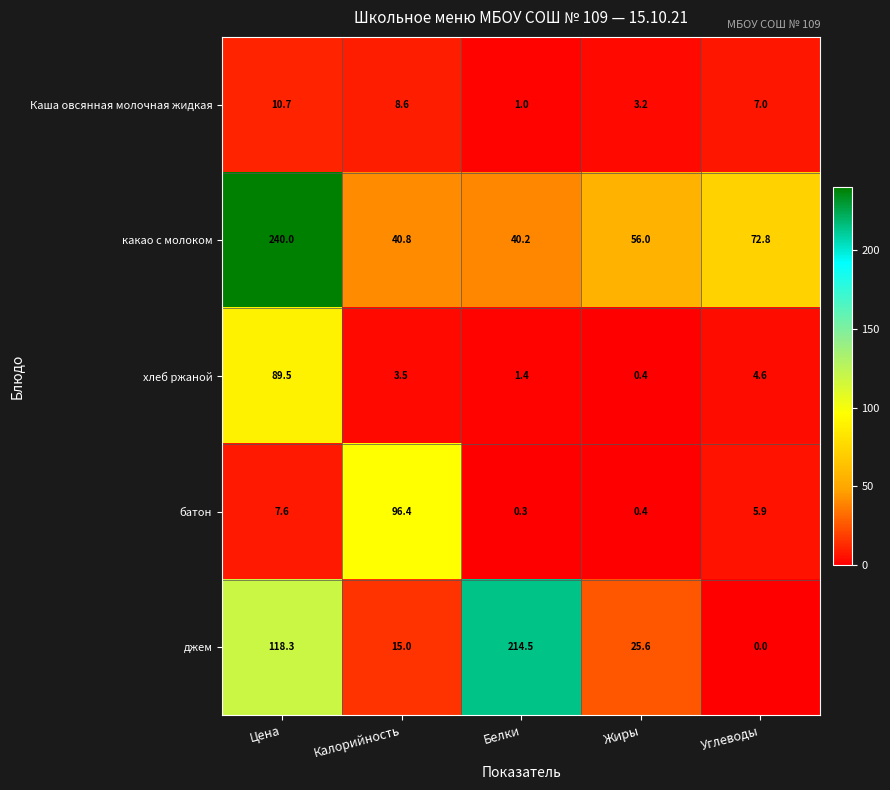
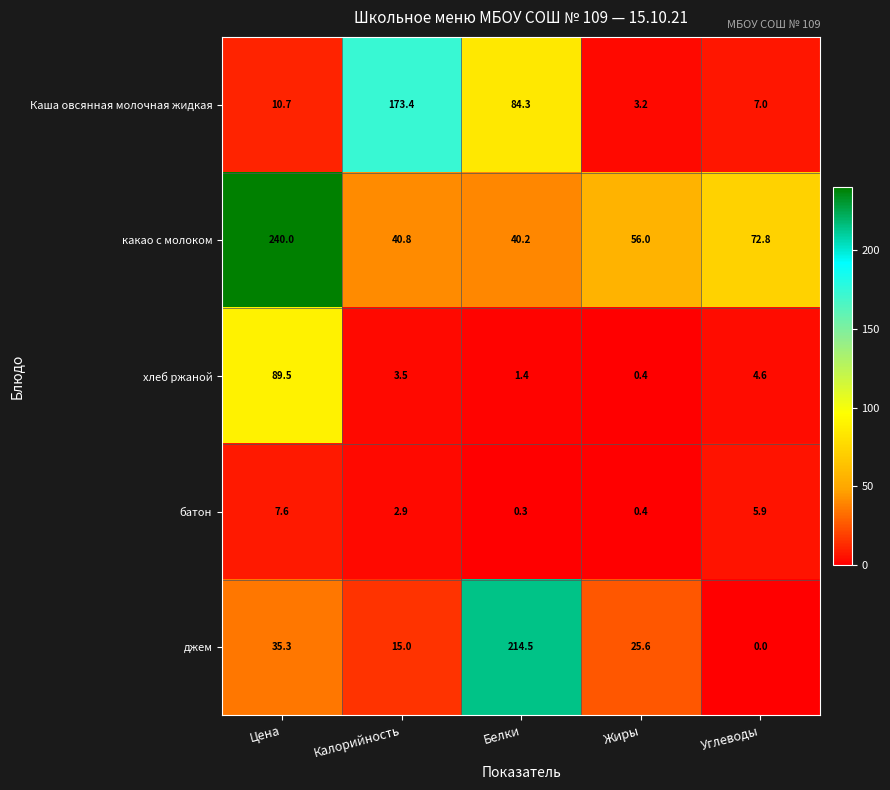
Каша овсянная молочная жидкая, Калорийность: 8.6 -> 173.4
Каша овсянная молочная жидкая, Белки: 1.0 -> 84.3
батон, Калорийность: 96.4 -> 2.9
джем, Цена: 118.3 -> 35.3
